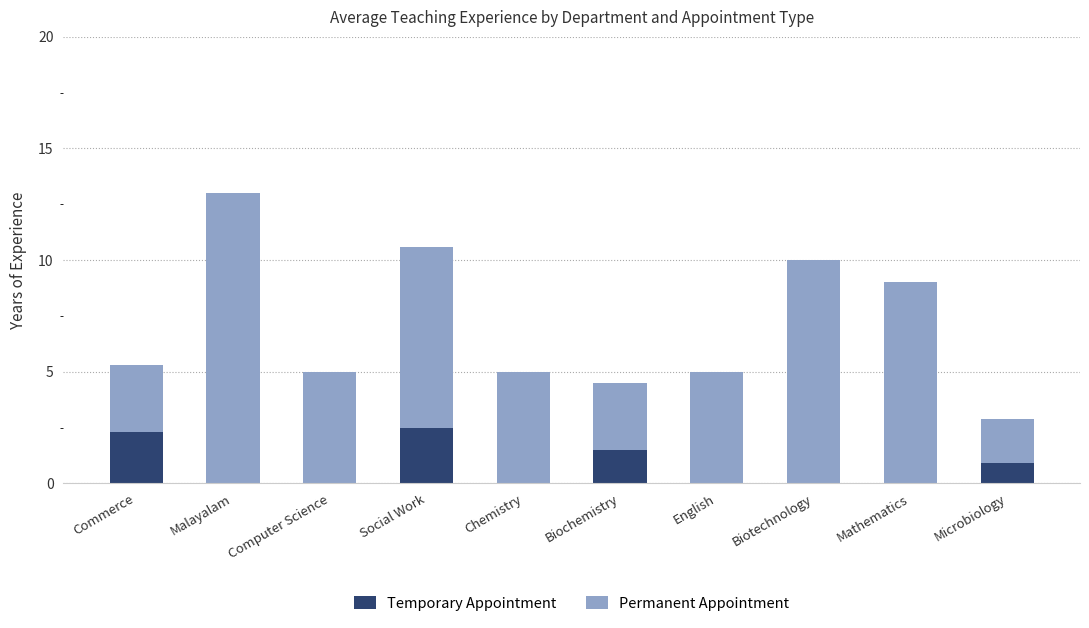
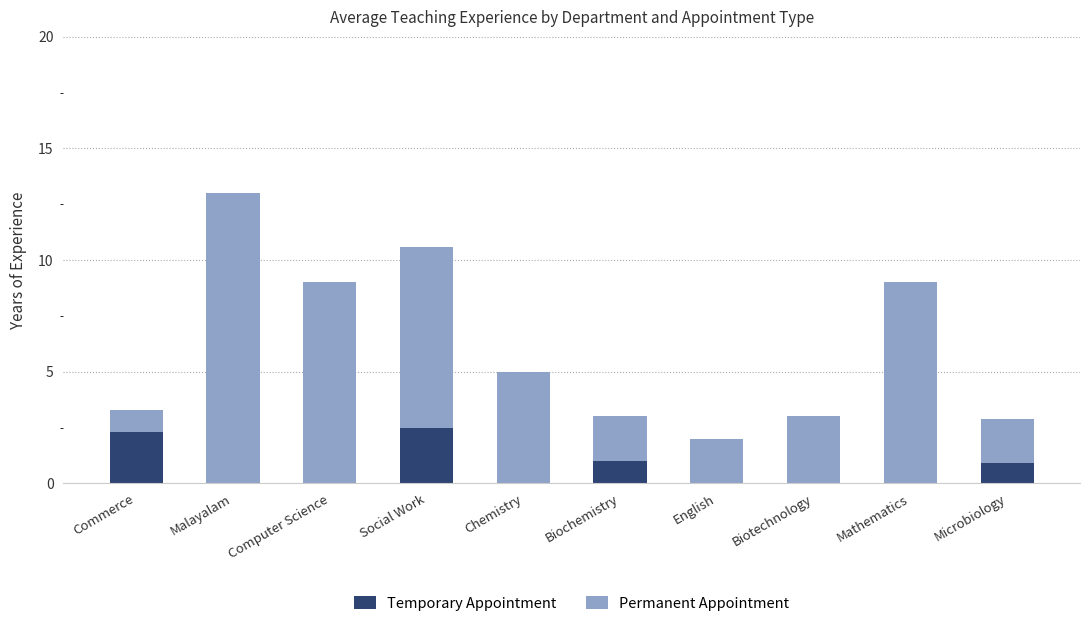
Permanent Appointment, Commerce: 3 -> 1
Permanent Appointment, Computer Science: 5 -> 9
Temporary Appointment, Biochemistry: 1.5 -> 1.0
Permanent Appointment, Biochemistry: 3 -> 2
Permanent Appointment, English: 5 -> 2
Permanent Appointment, Biotechnology: 10 -> 3
